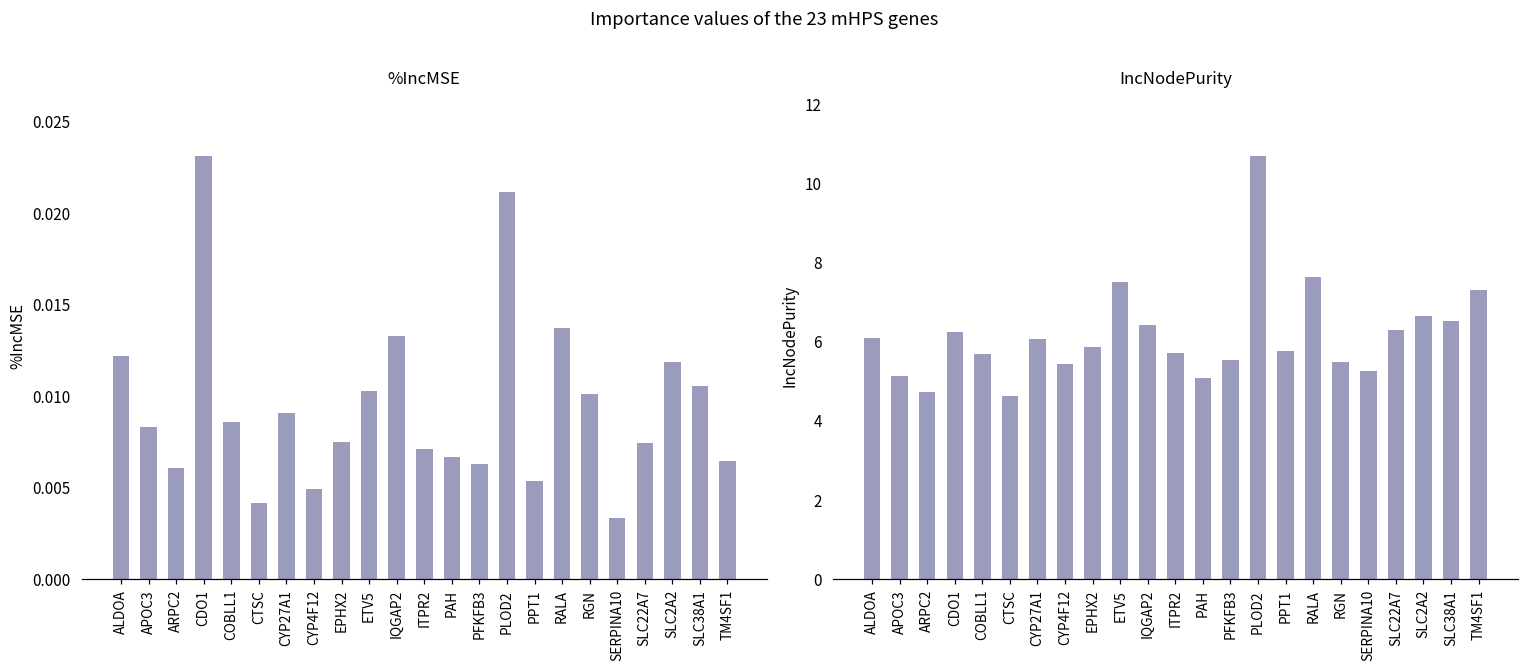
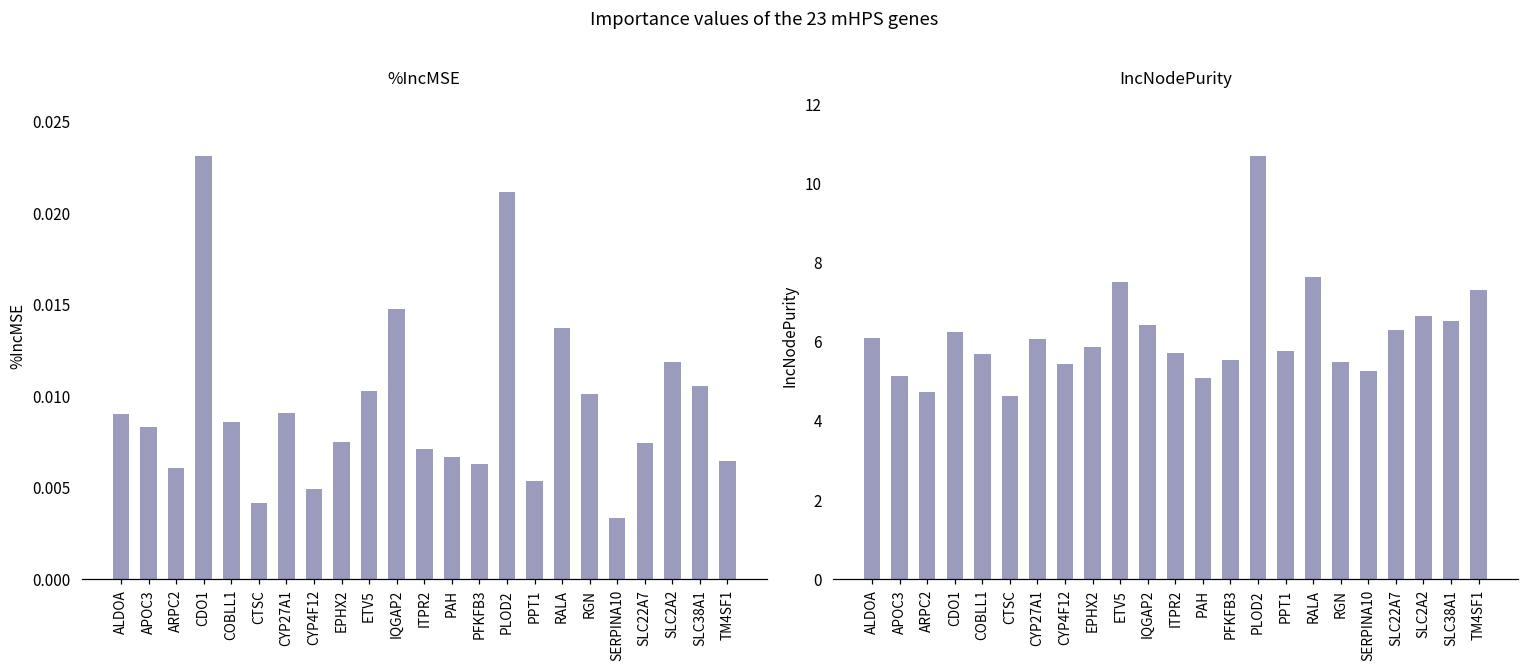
%IncMSE, ALDOA: 0.0122 -> 0.0090
%IncMSE, IQGAP2: 0.0133 -> 0.0148
